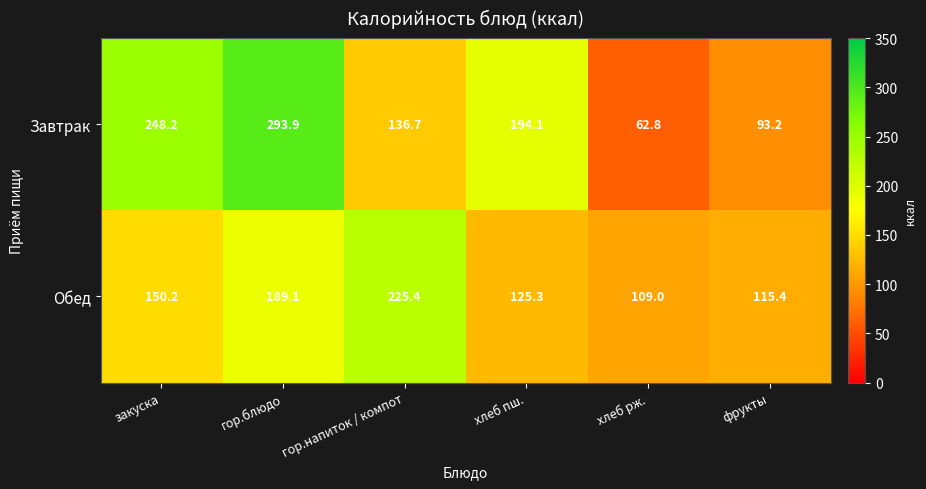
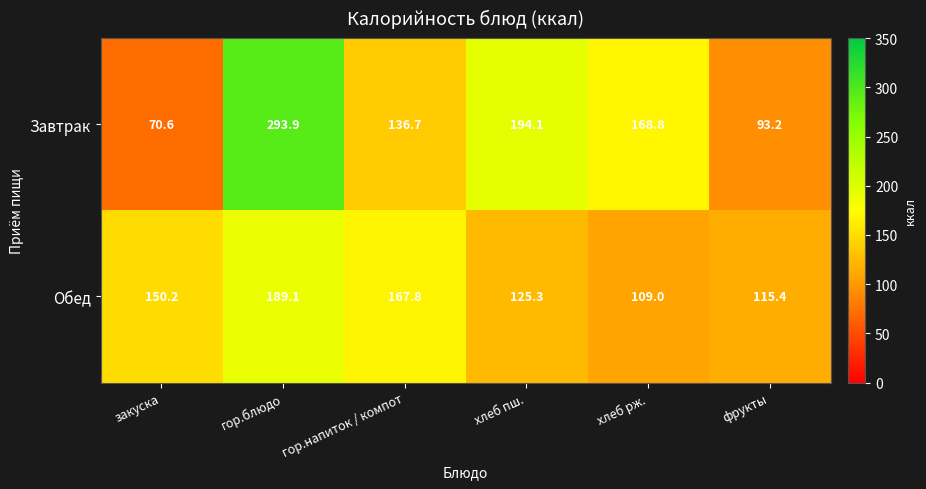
Завтрак, закуска: 248.2 -> 70.6
Завтрак, хлеб рж.: 62.8 -> 168.8
Обед, гор.напиток / компот: 225.4 -> 167.8
